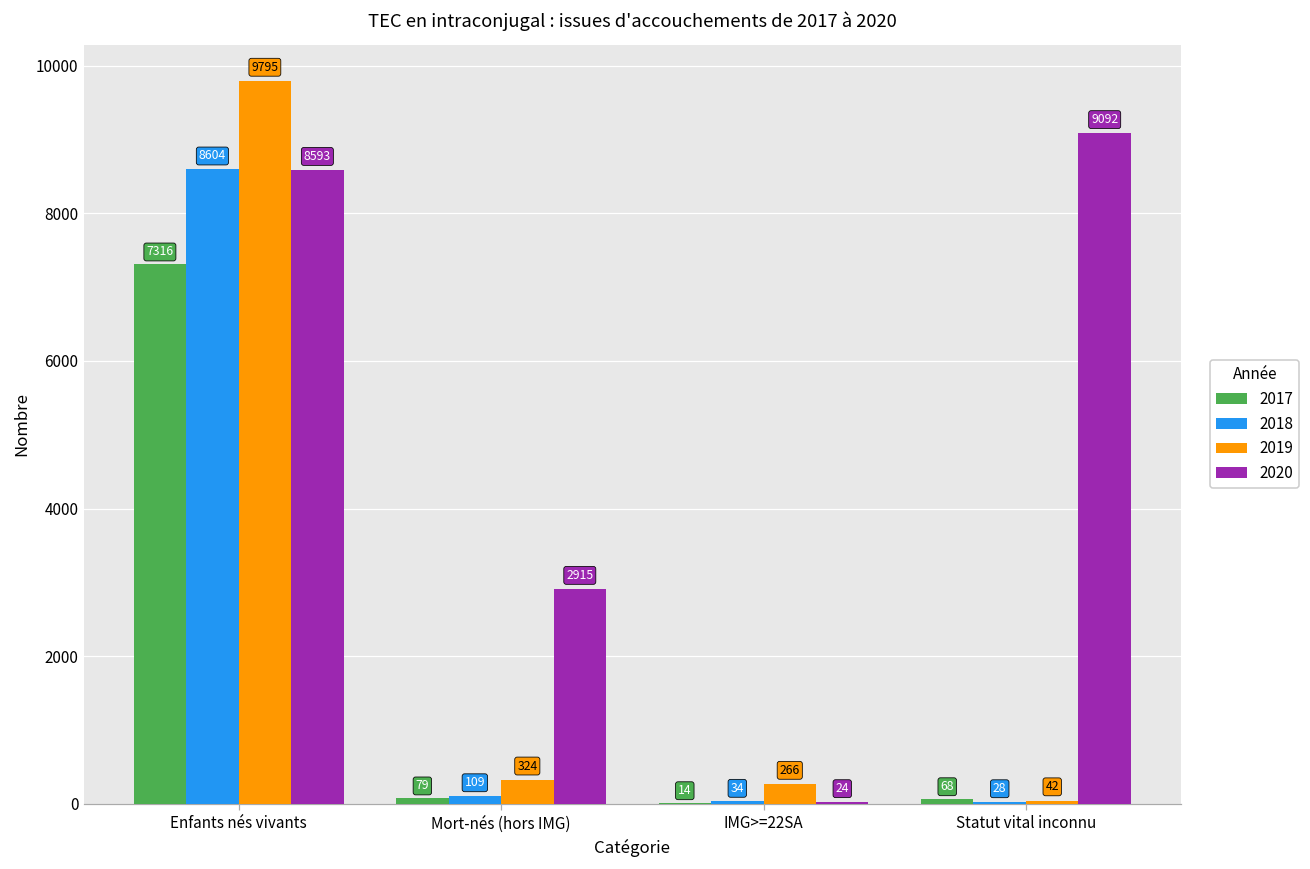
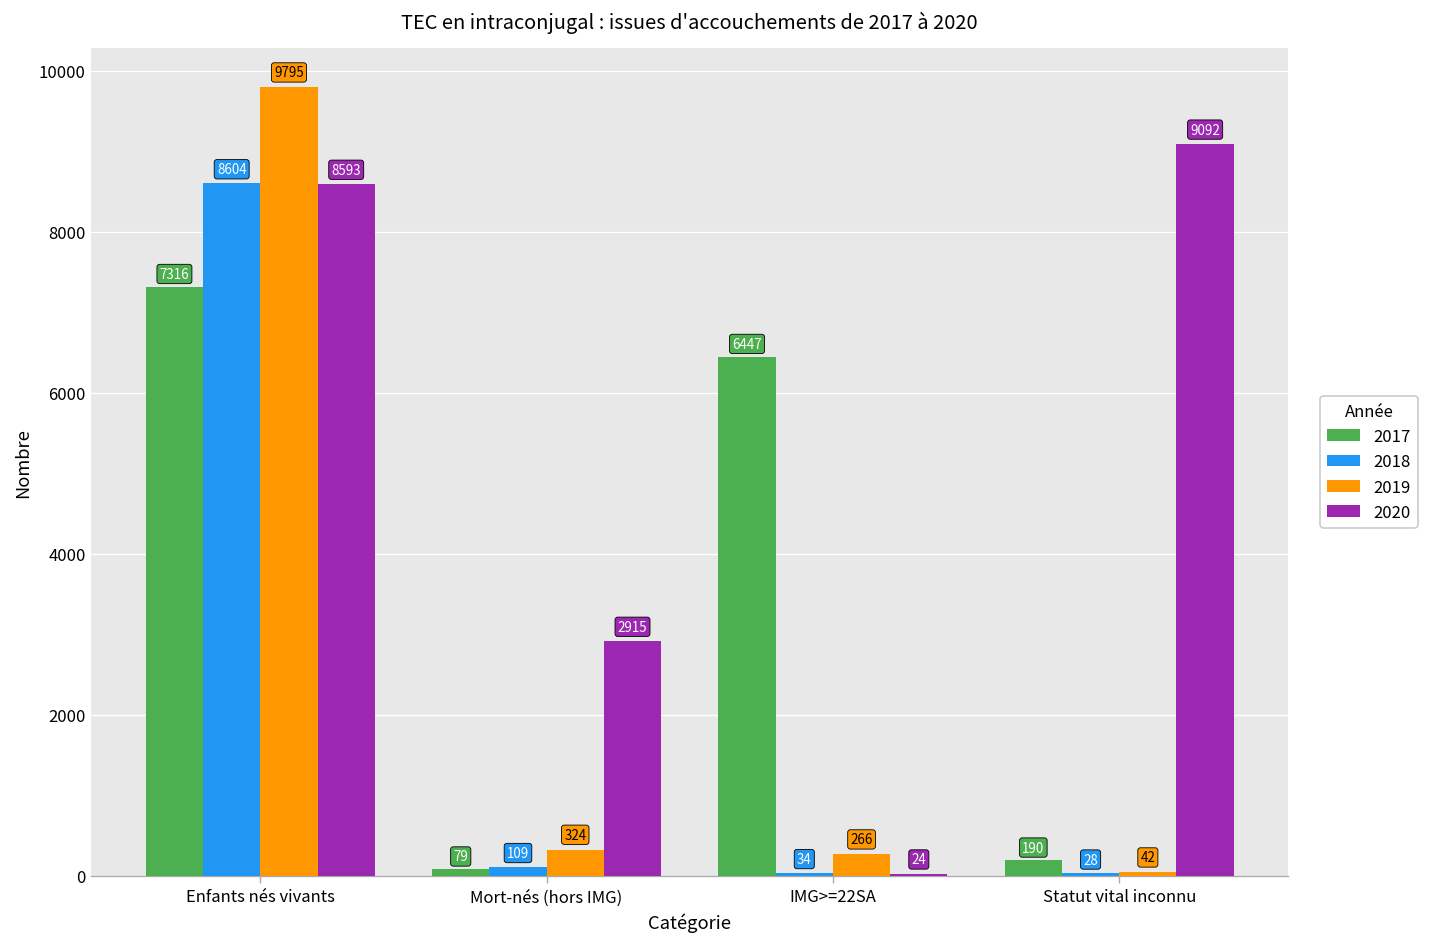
2017, IMG>=22SA: 14 -> 6447
2017, Statut vital inconnu: 68 -> 190
